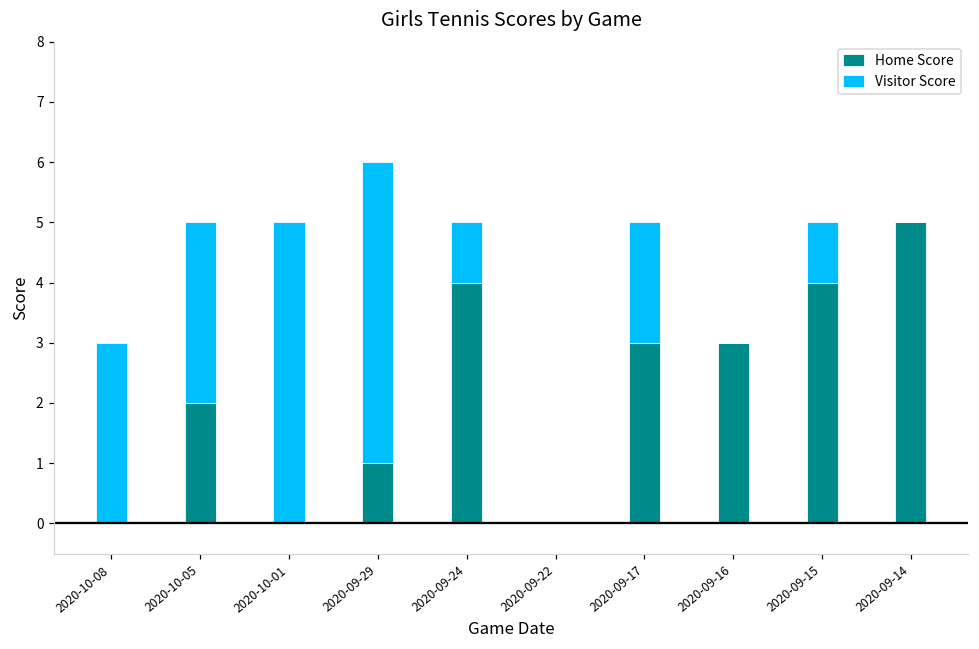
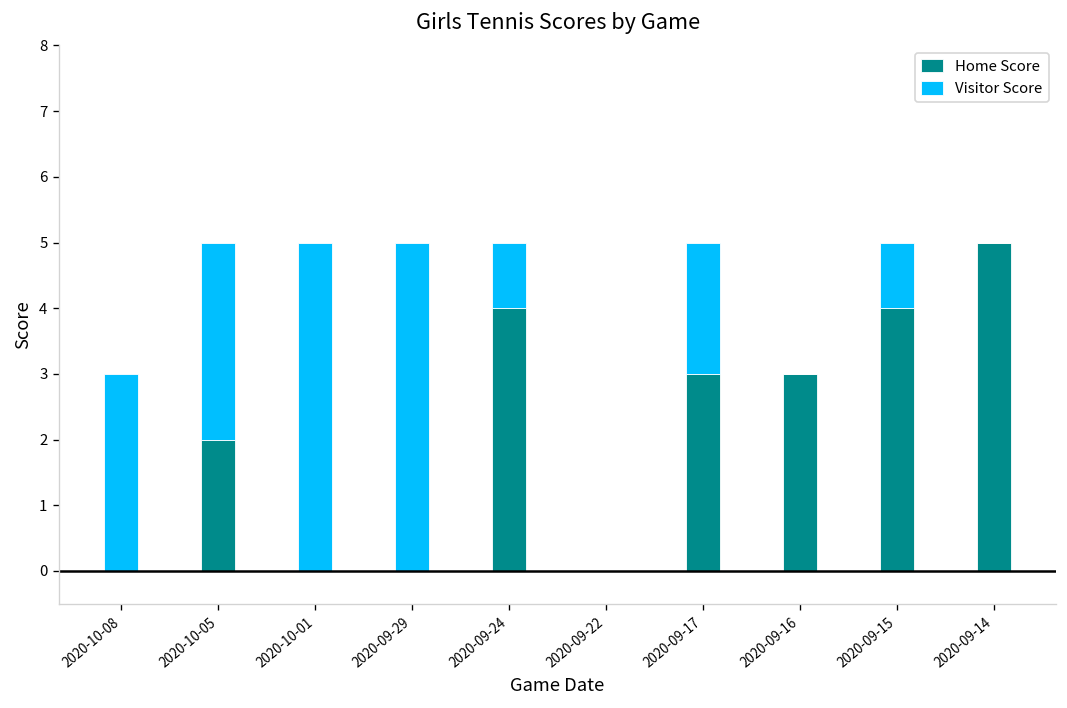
Home Score, 2020-09-29: 1 -> 0
